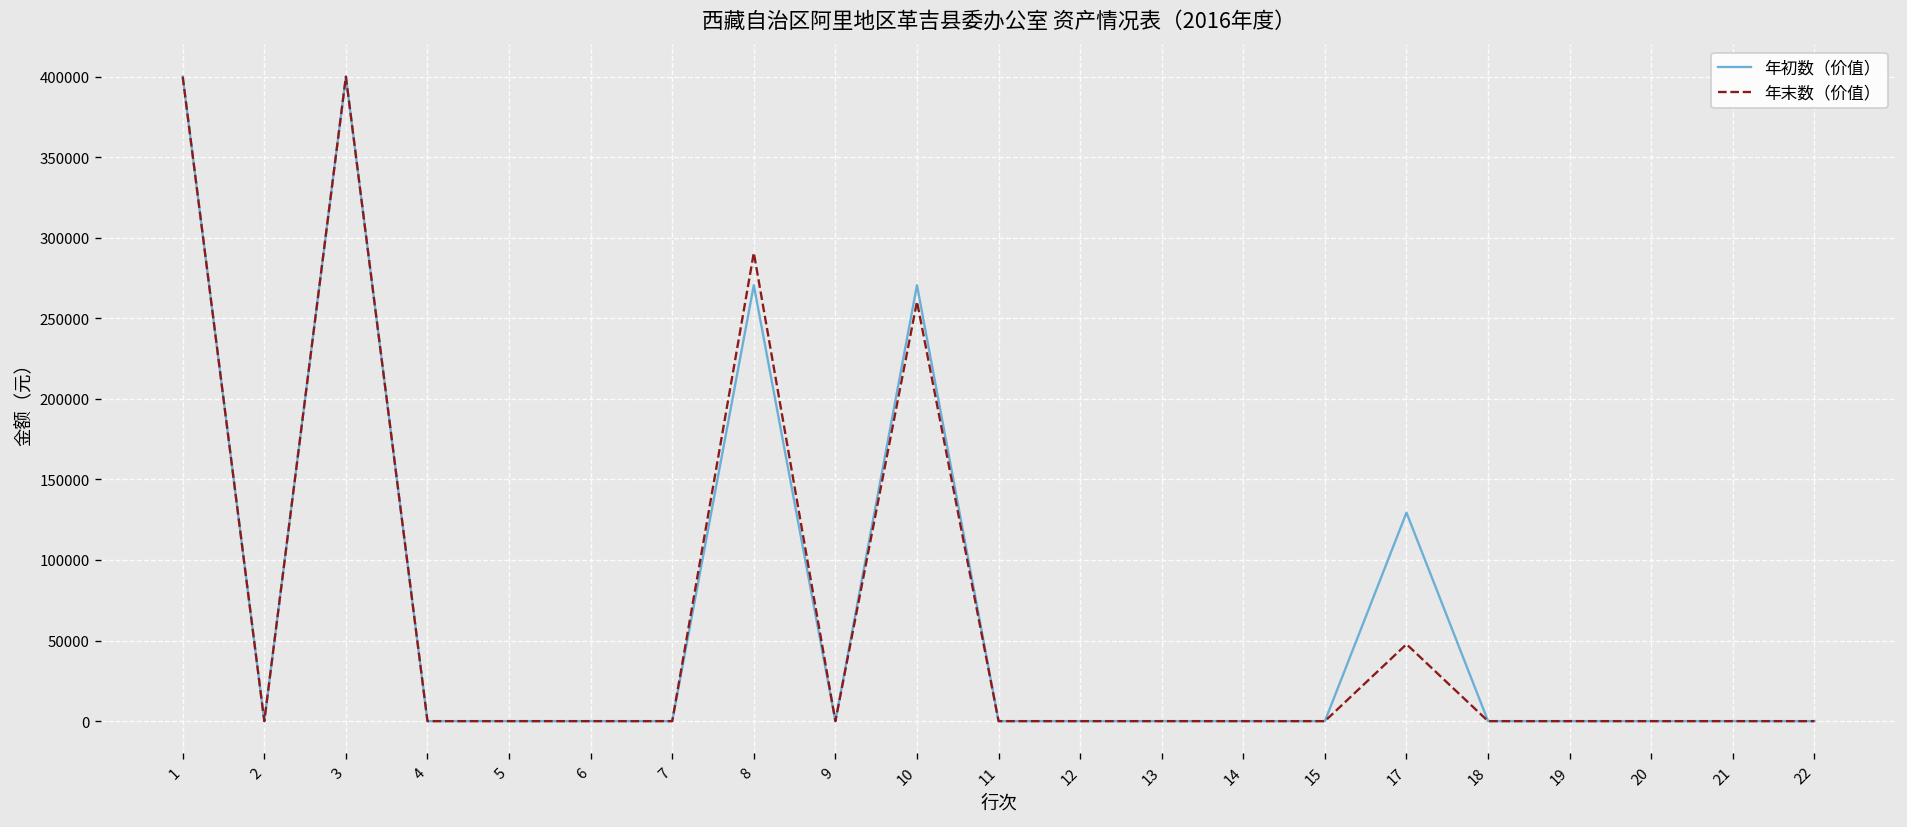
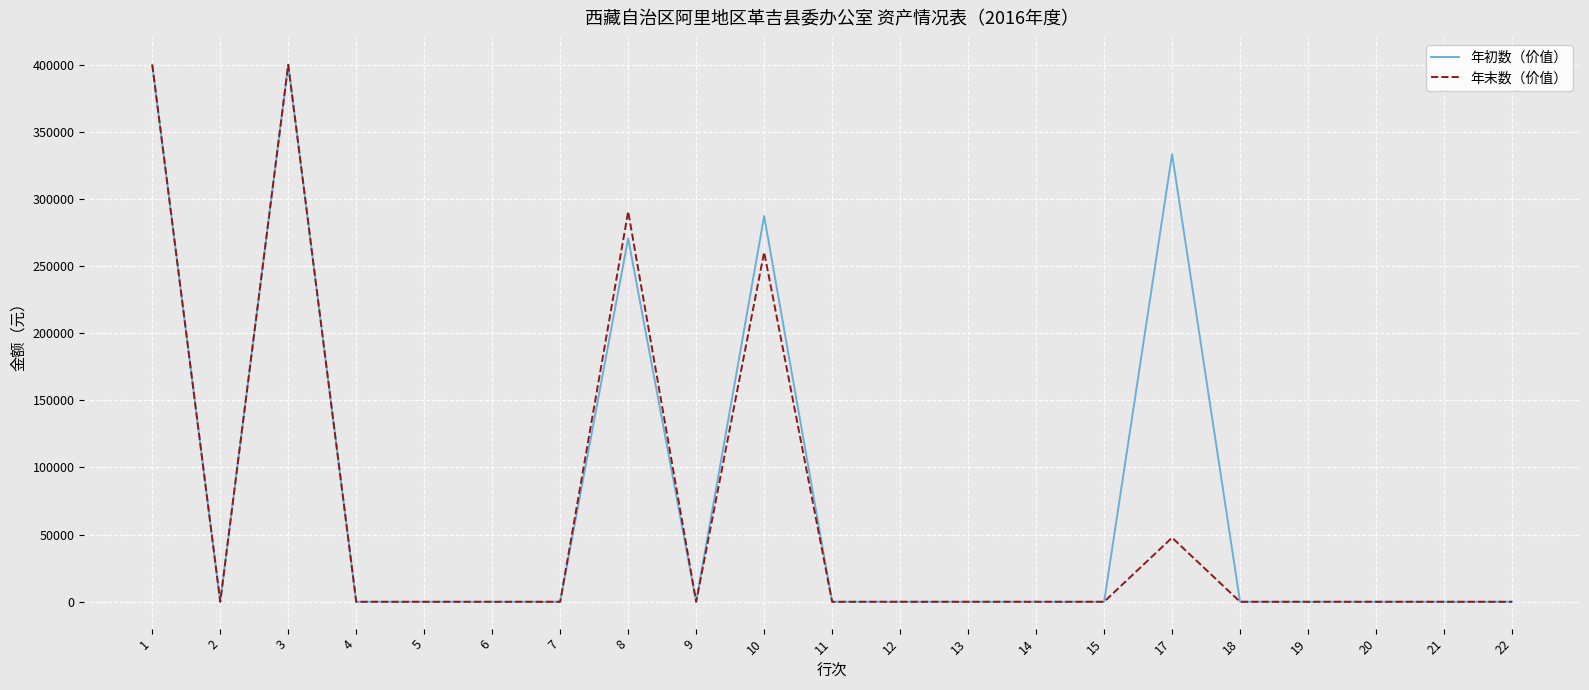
年初数（价值）, 10: 271000 -> 287000
年初数（价值）, 17: 129000 -> 333000
